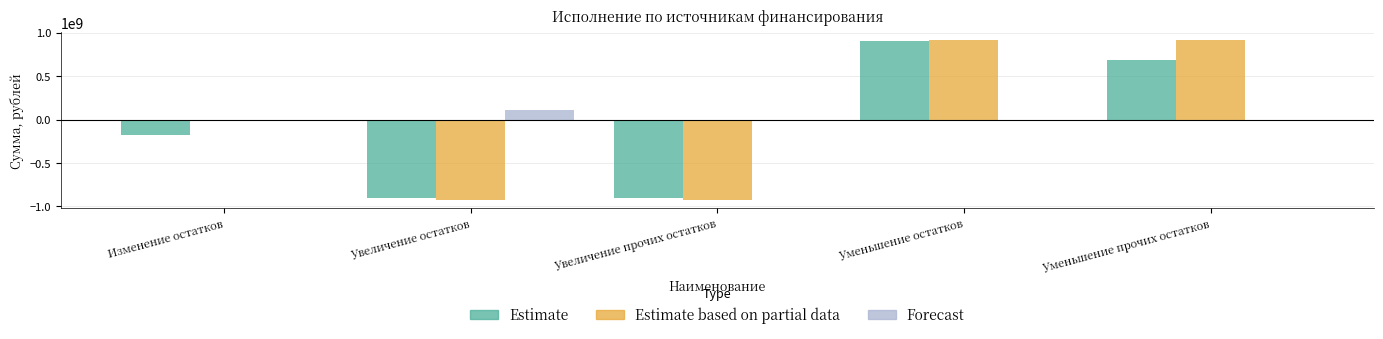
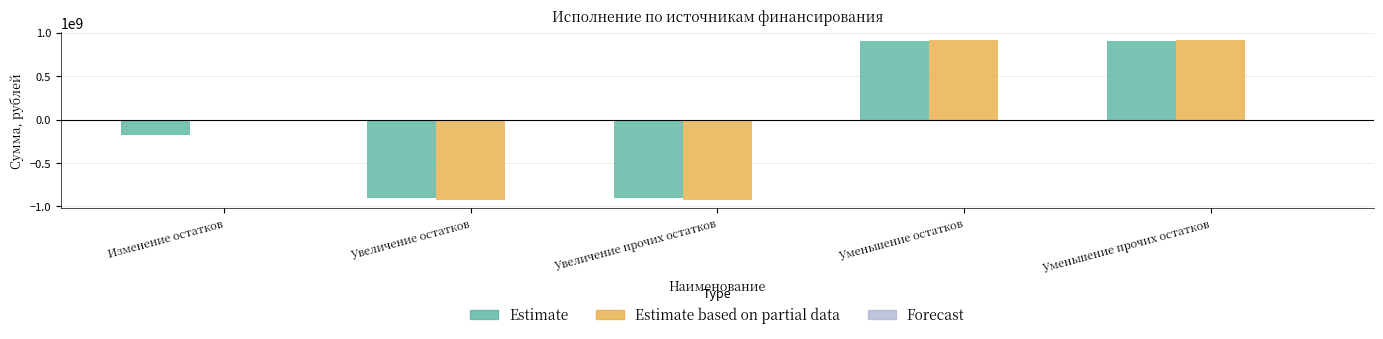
Forecast, Увеличение остатков: 100000000 -> 0
Estimate, Уменьшение прочих остатков: 700000000 -> 900000000
